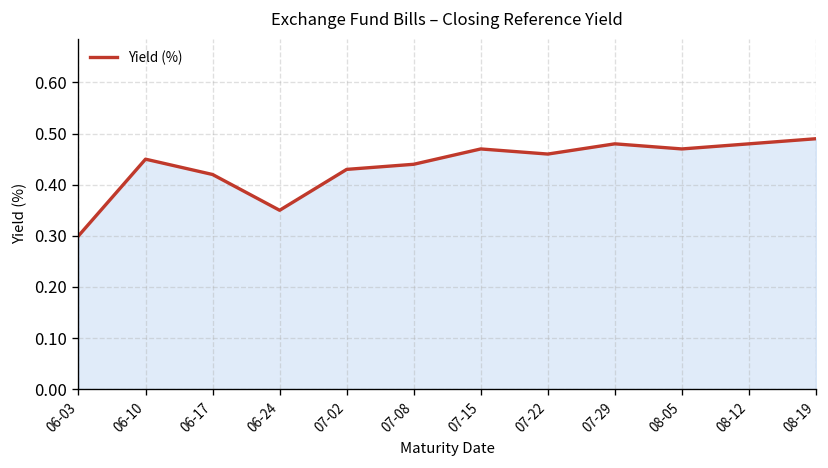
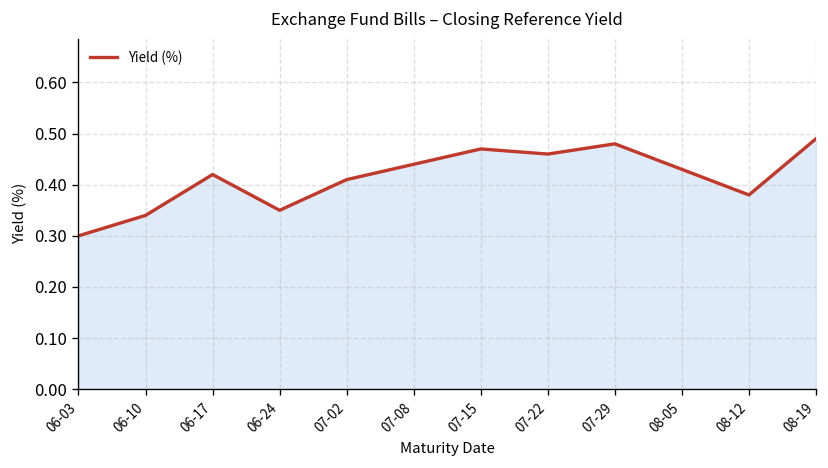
06-10: 0.45 -> 0.34
07-02: 0.43 -> 0.41
08-05: 0.47 -> 0.43
08-12: 0.48 -> 0.38
